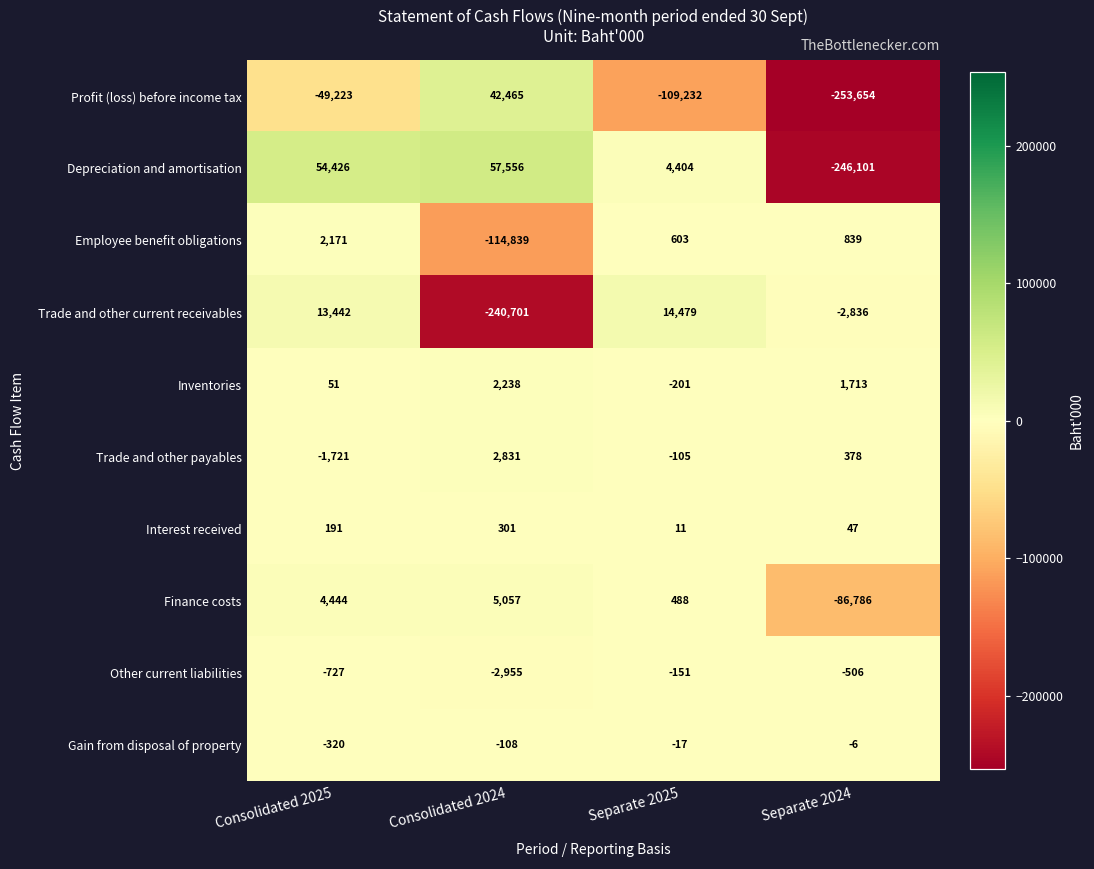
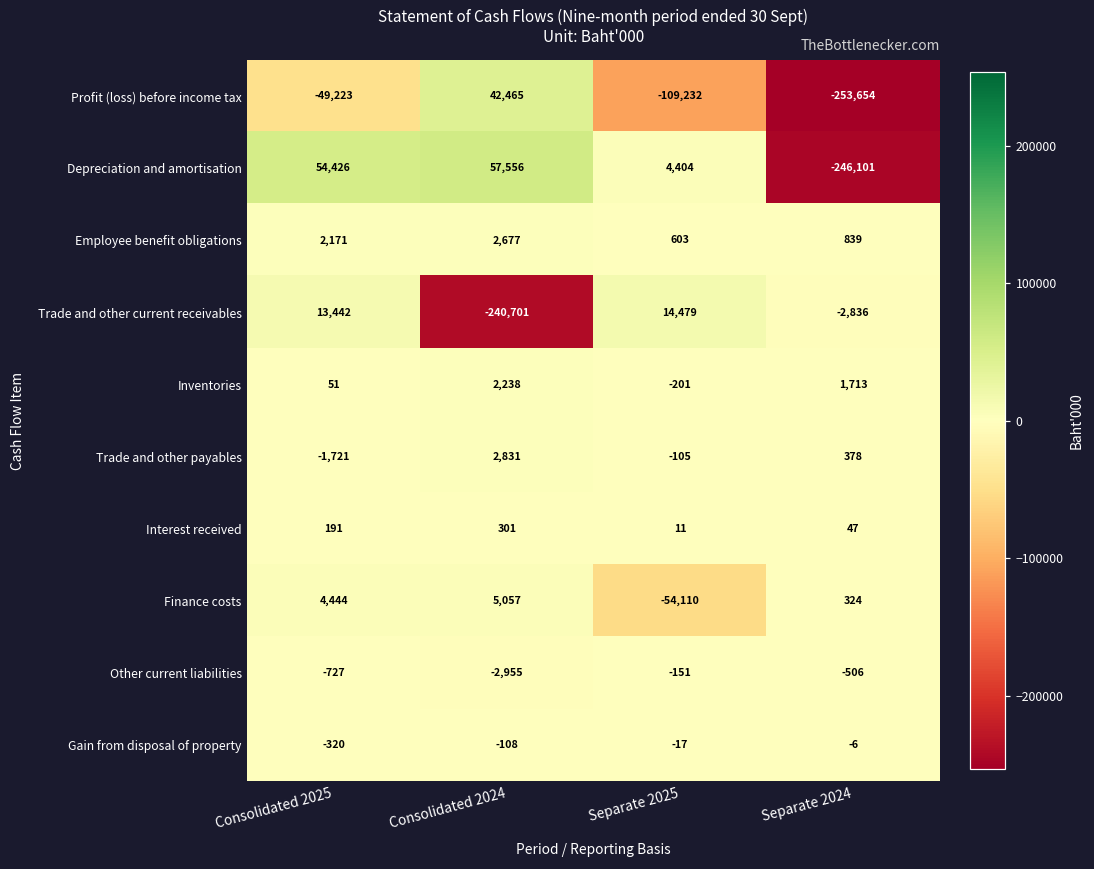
Employee benefit obligations, Consolidated 2024: -114,839 -> 2,677
Finance costs, Separate 2025: 488 -> -54,110
Finance costs, Separate 2024: -86,786 -> 324
